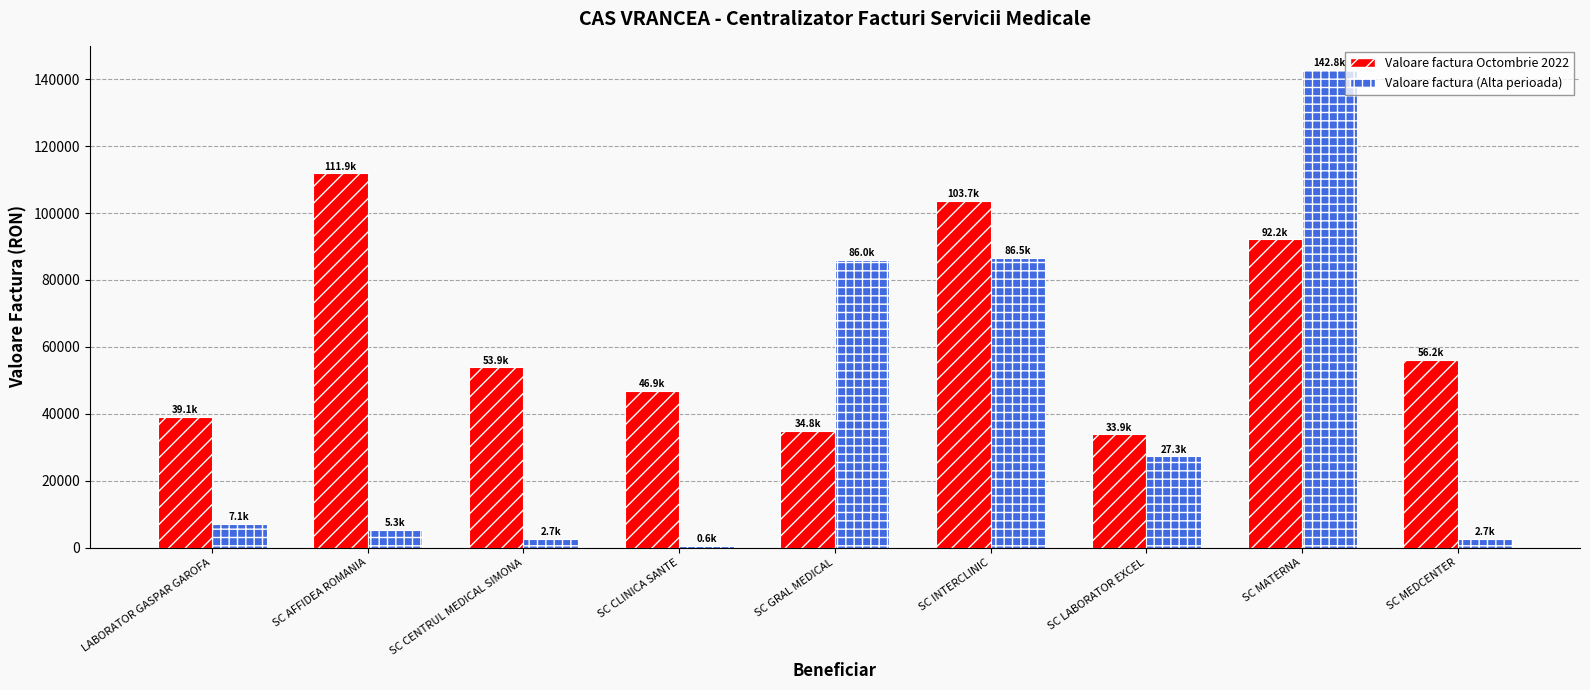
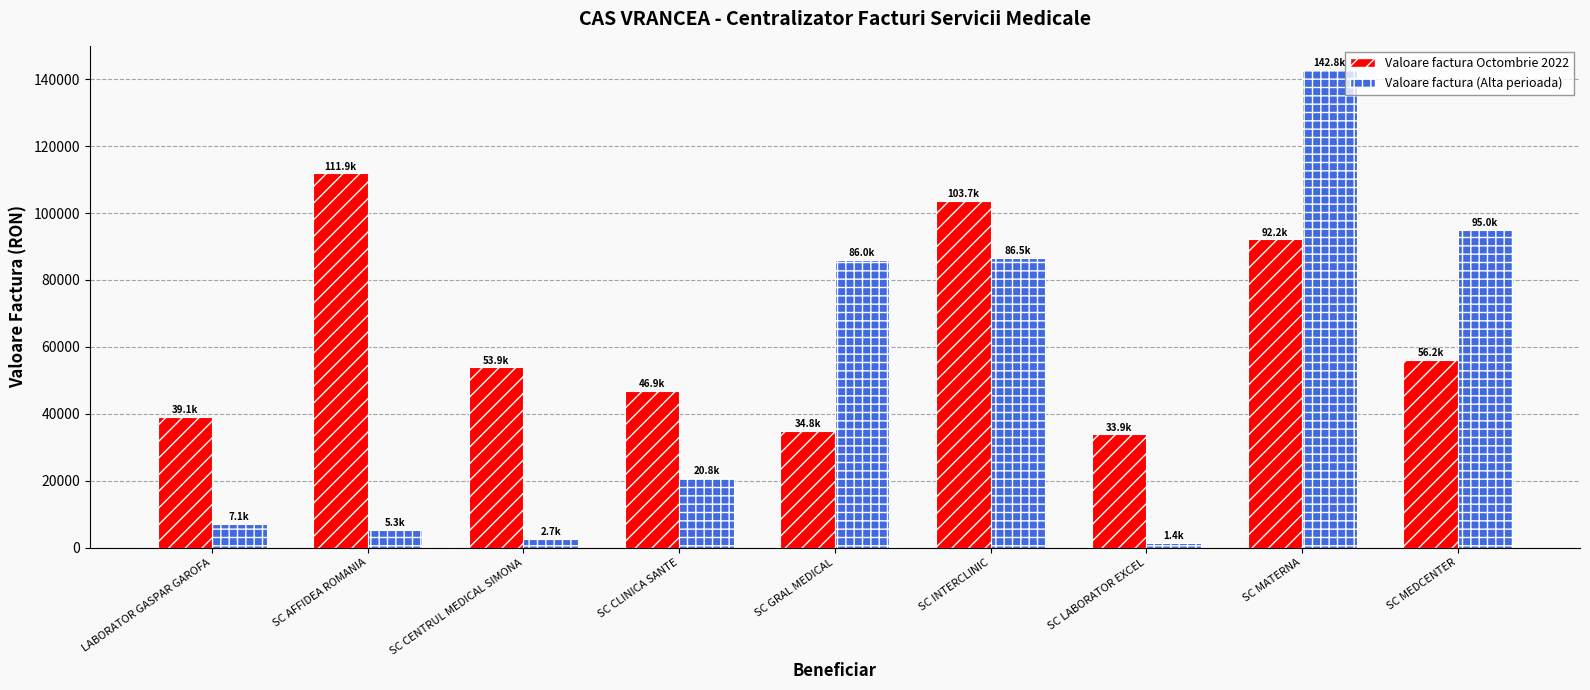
Valoare factura (Alta perioada), SC CLINICA SANTE: 0.6k -> 20.8k
Valoare factura (Alta perioada), SC LABORATOR EXCEL: 27.3k -> 1.4k
Valoare factura (Alta perioada), SC MEDCENTER: 2.7k -> 95.0k
